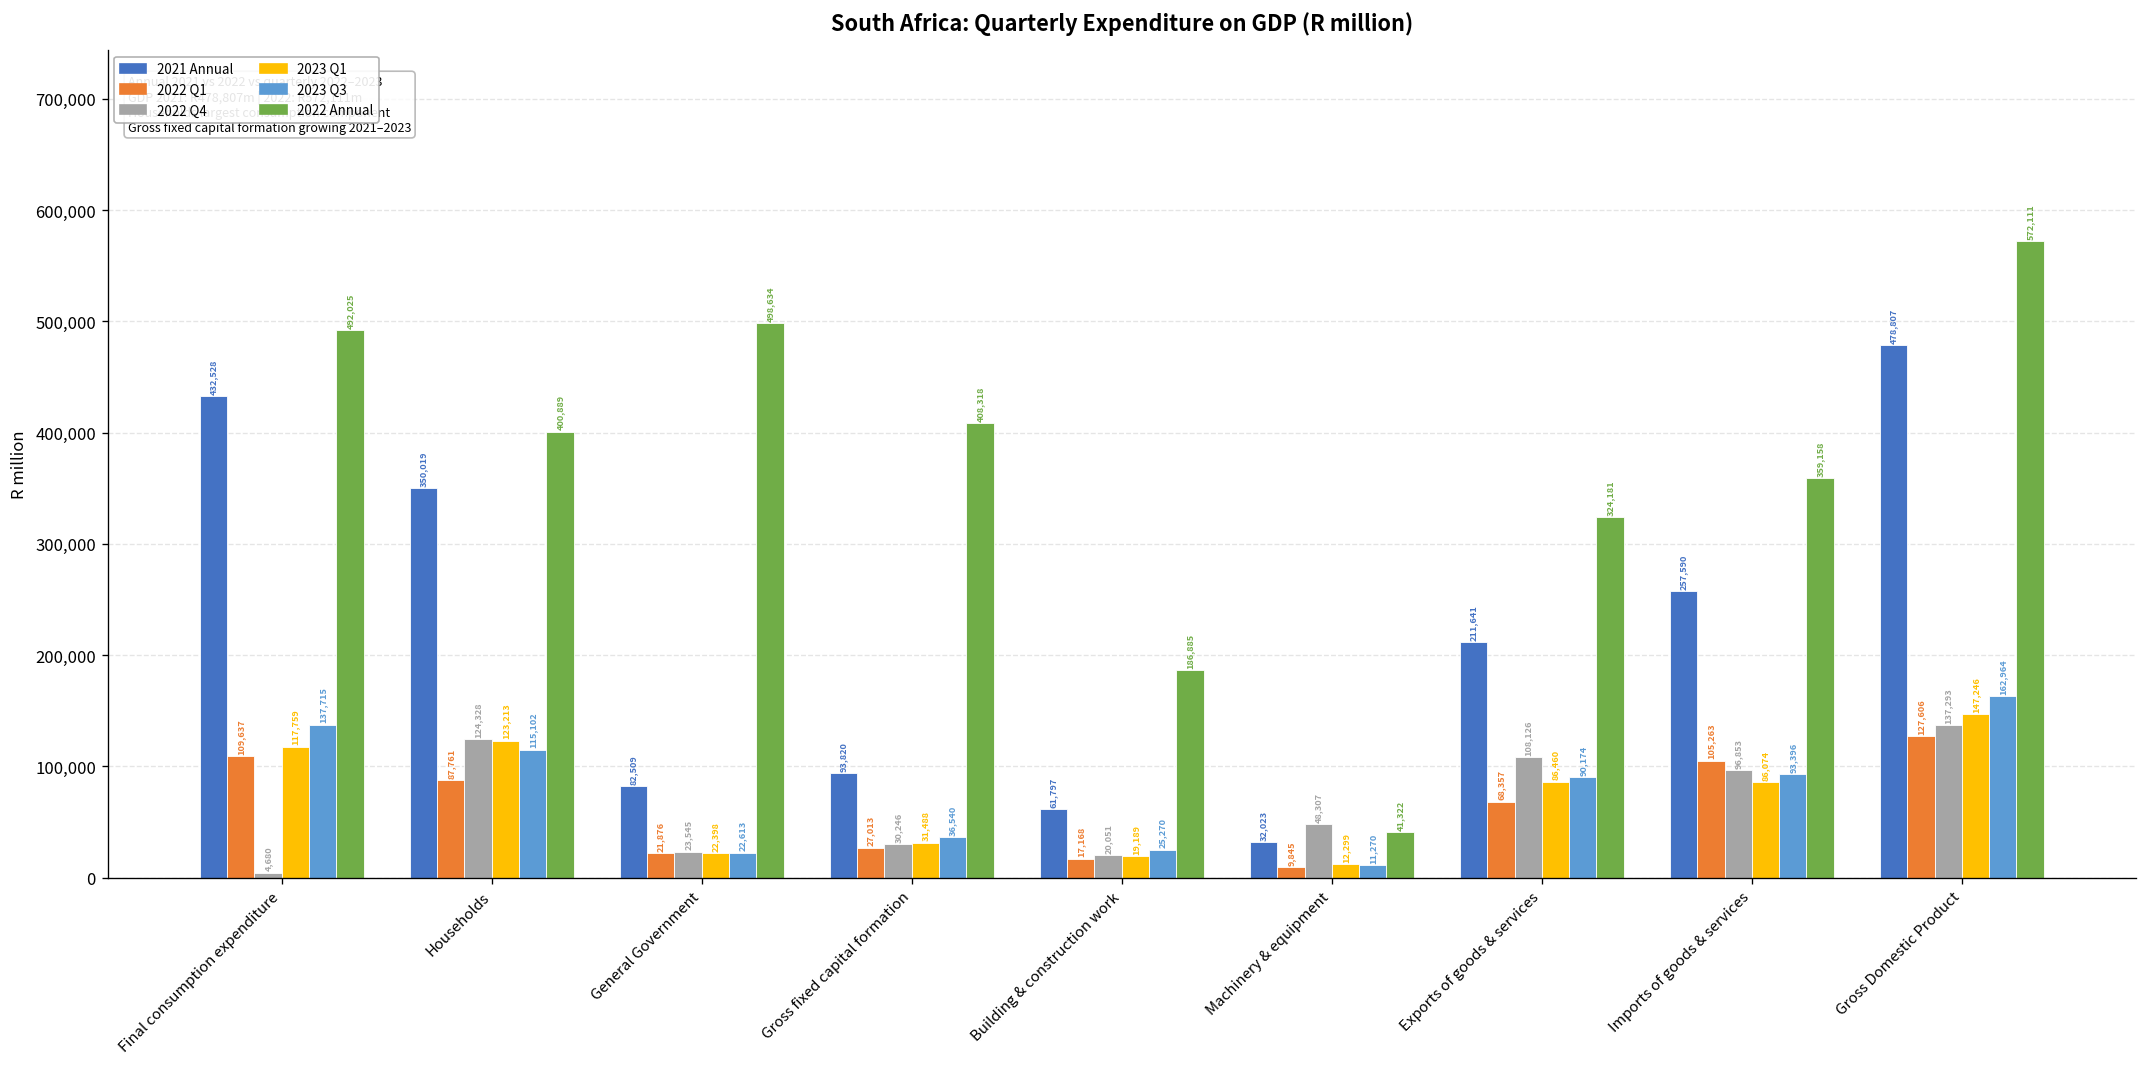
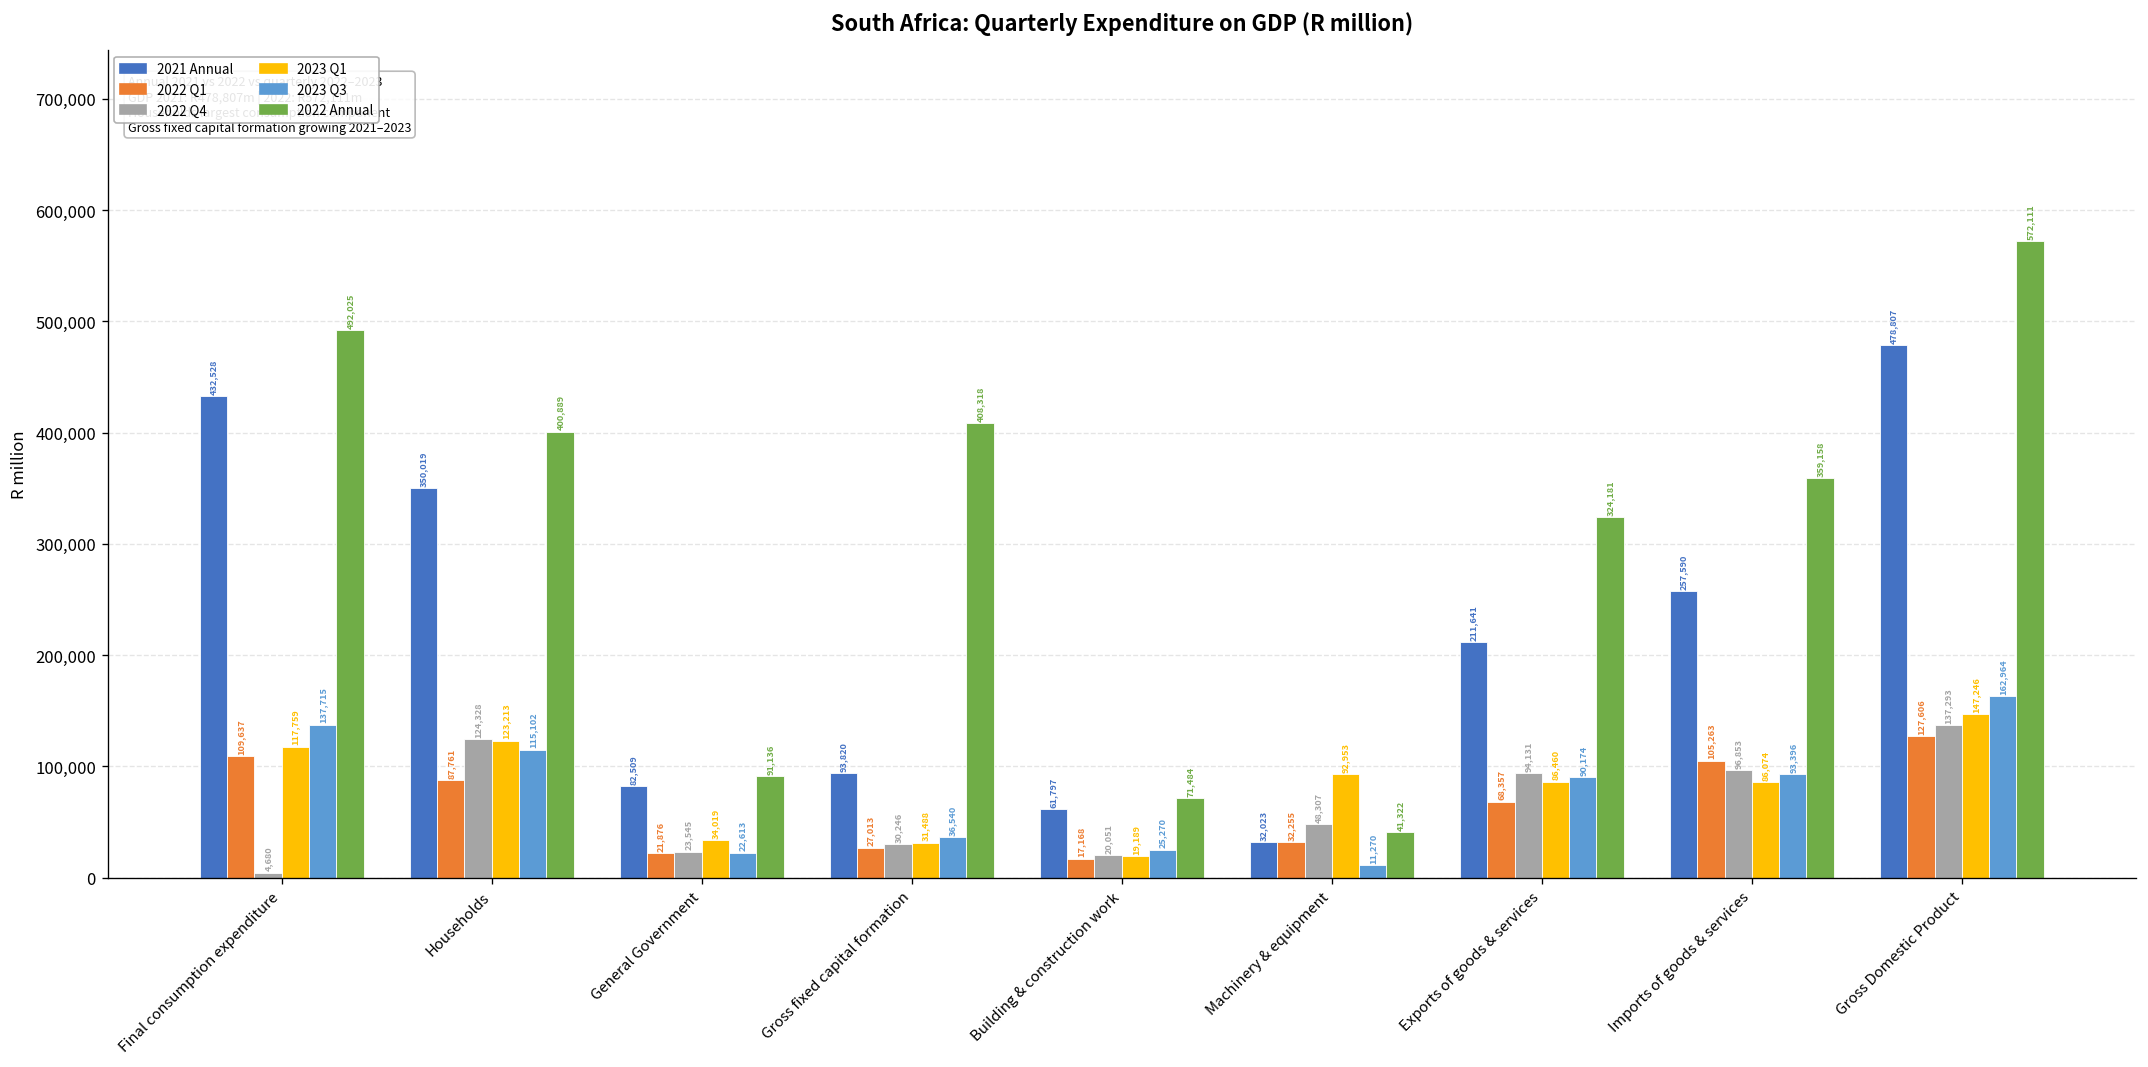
2023 Q1, General Government: 22,398 -> 34,019
2022 Annual, General Government: 498,634 -> 91,136
2022 Annual, Building & construction work: 186,885 -> 71,484
2022 Q1, Machinery & equipment: 9,845 -> 32,255
2023 Q1, Machinery & equipment: 12,299 -> 92,953
2022 Q4, Exports of goods & services: 108,126 -> 94,131
